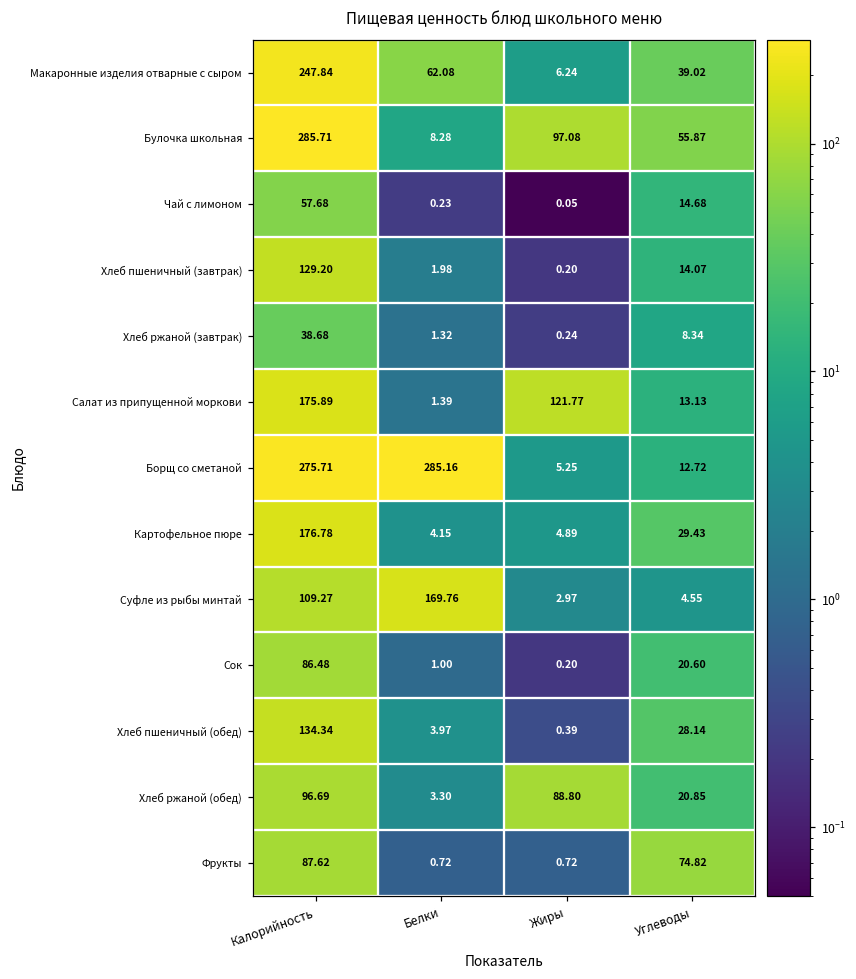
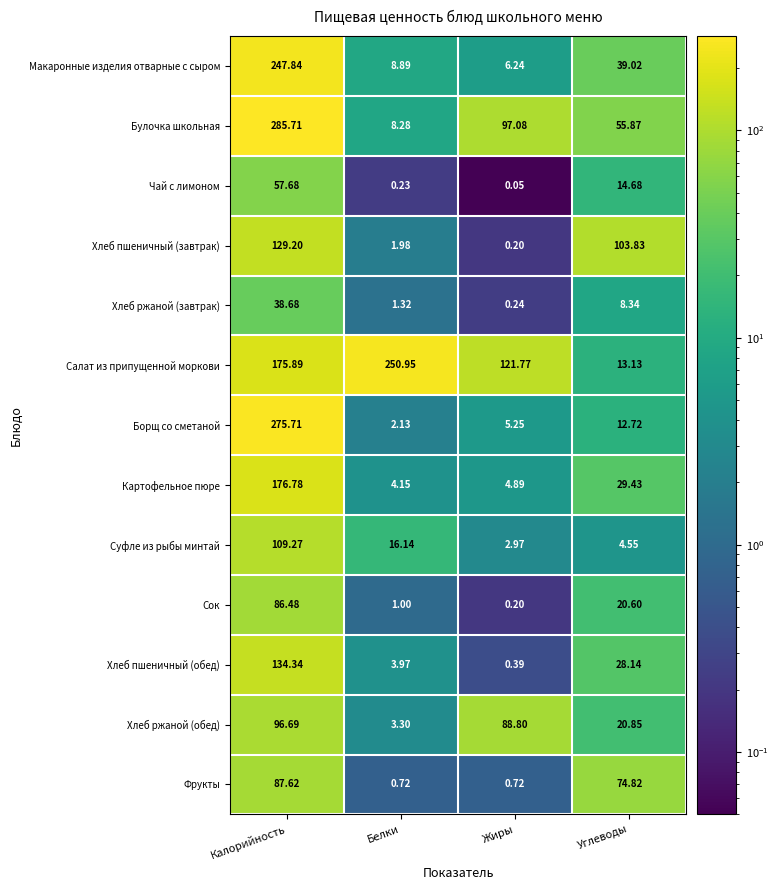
Макаронные изделия отварные с сыром, Белки: 62.08 -> 8.89
Хлеб пшеничный (завтрак), Углеводы: 14.07 -> 103.83
Салат из припущенной моркови, Белки: 1.39 -> 250.95
Борщ со сметаной, Белки: 285.16 -> 2.13
Суфле из рыбы минтай, Белки: 169.76 -> 16.14
